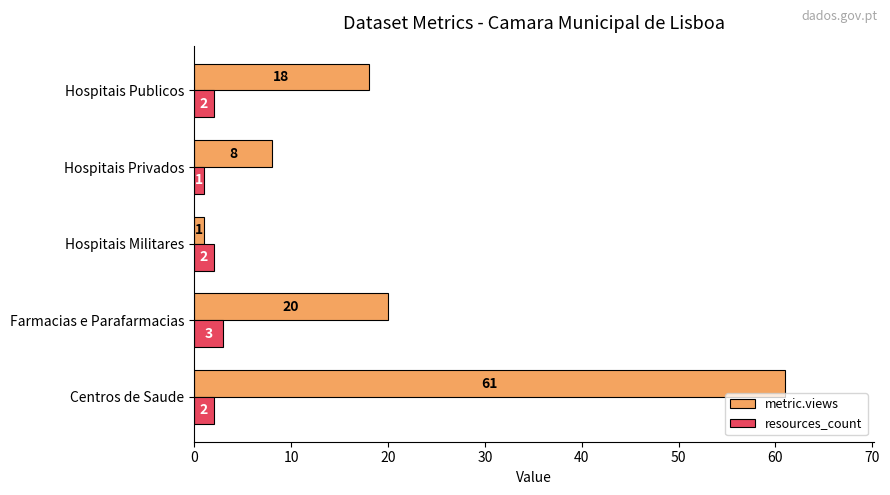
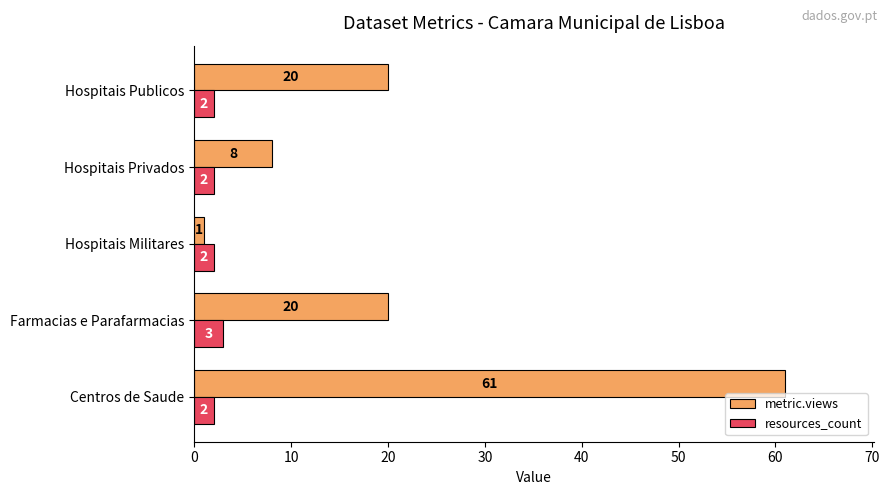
metric.views, Hospitais Publicos: 18 -> 20
resources_count, Hospitais Privados: 1 -> 2
